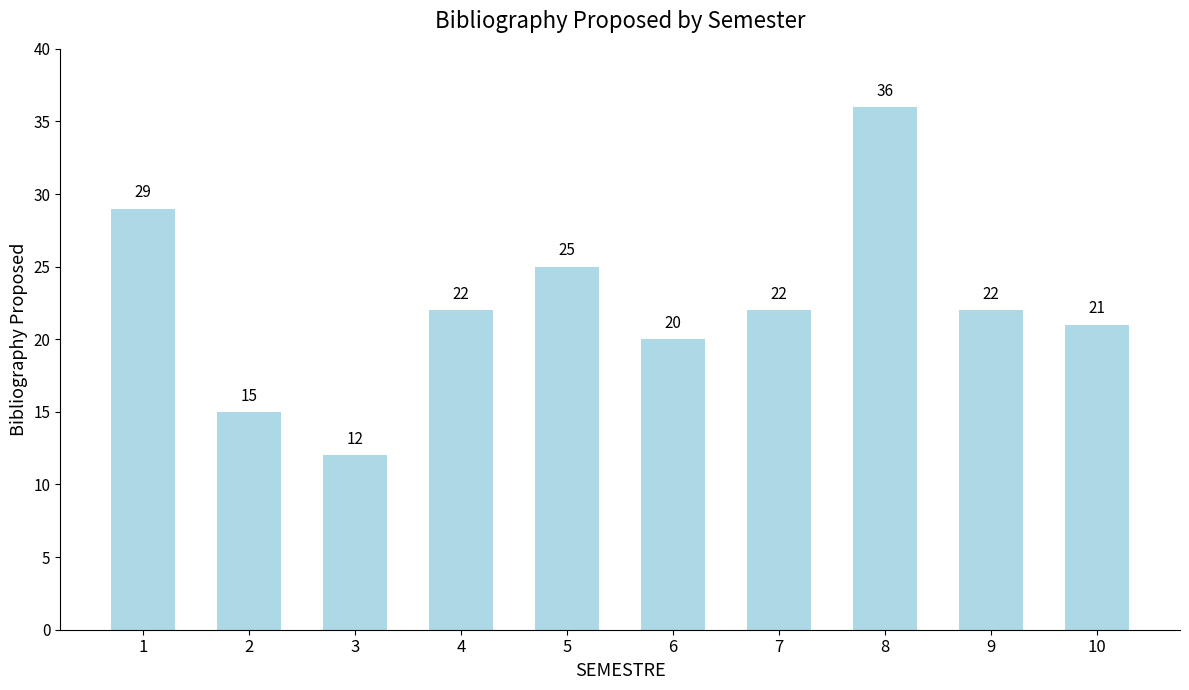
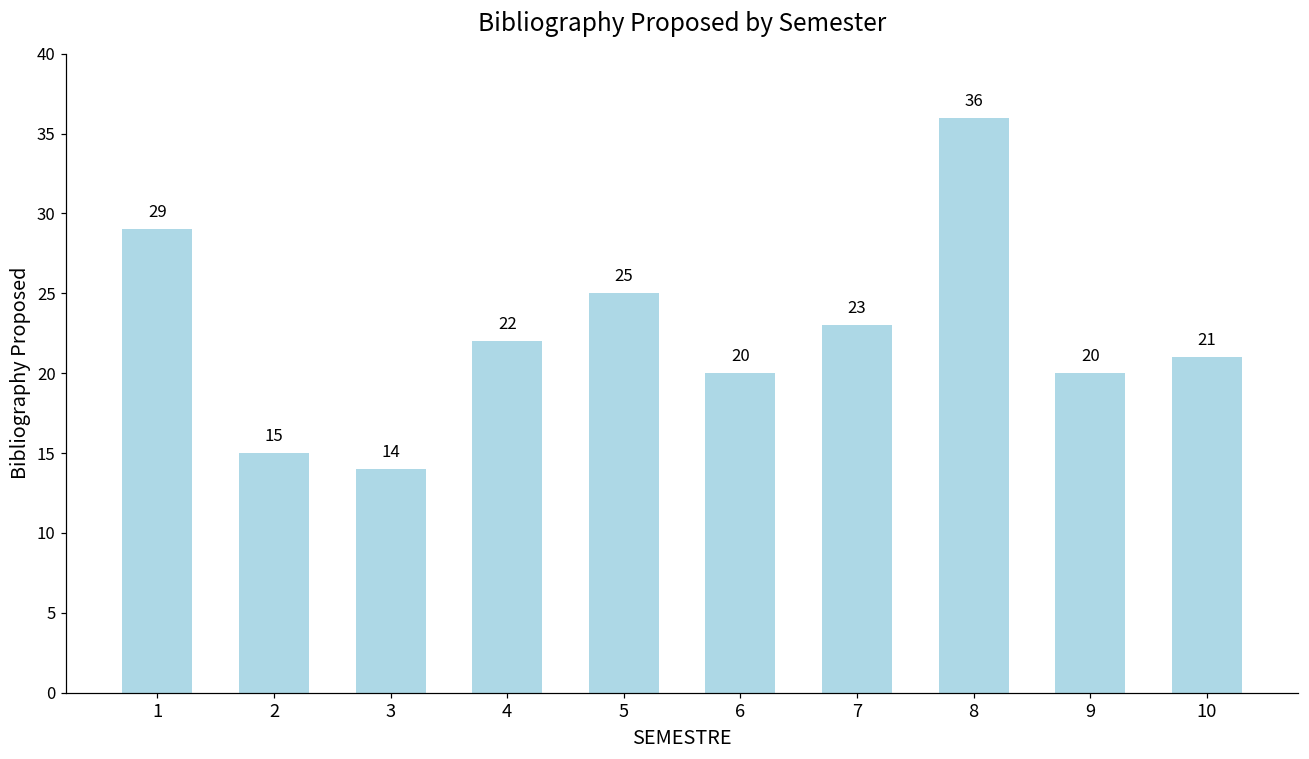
3: 12 -> 14
7: 22 -> 23
9: 22 -> 20
